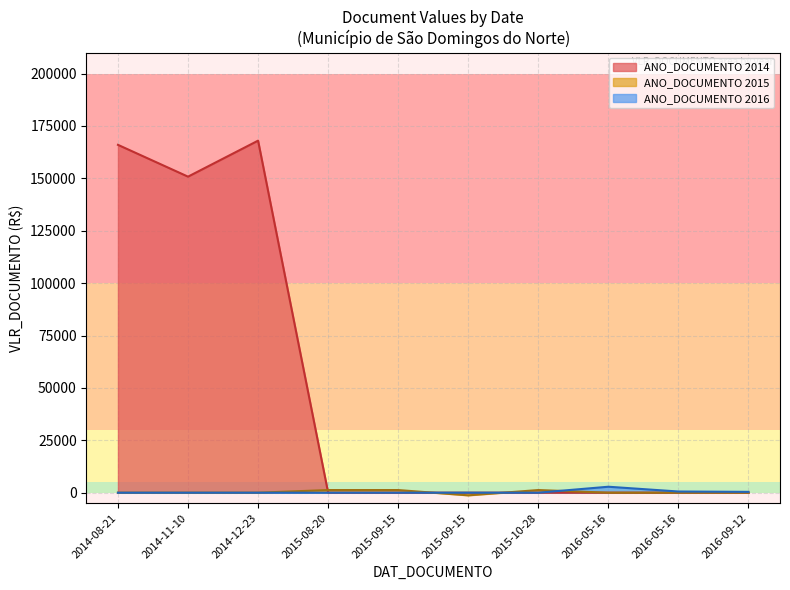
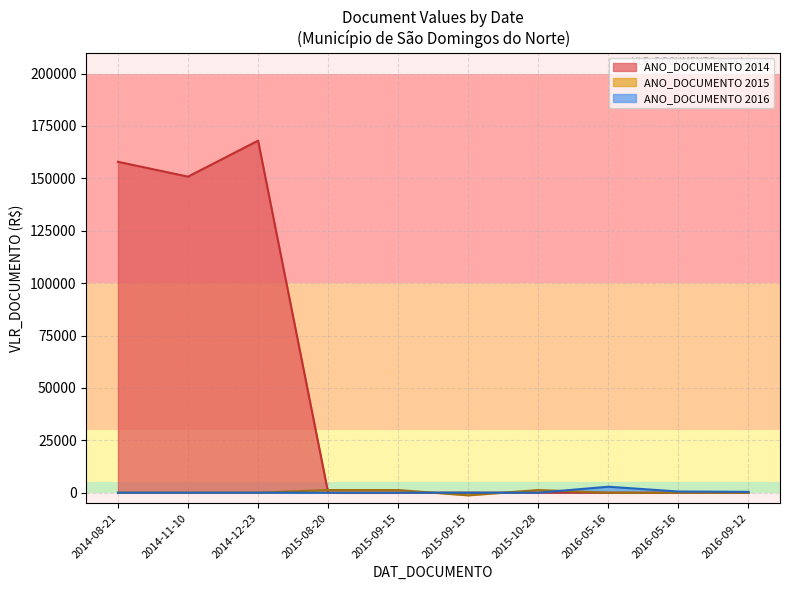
ANO_DOCUMENTO 2014, 2014-08-21: 166000 -> 158000
